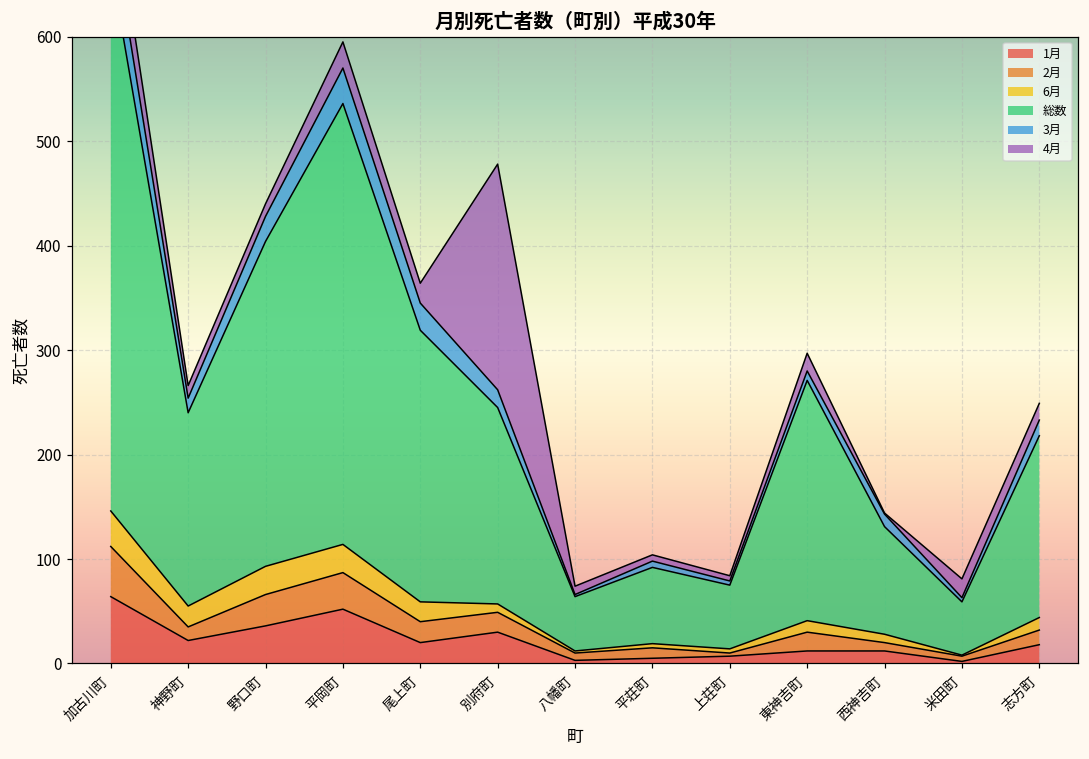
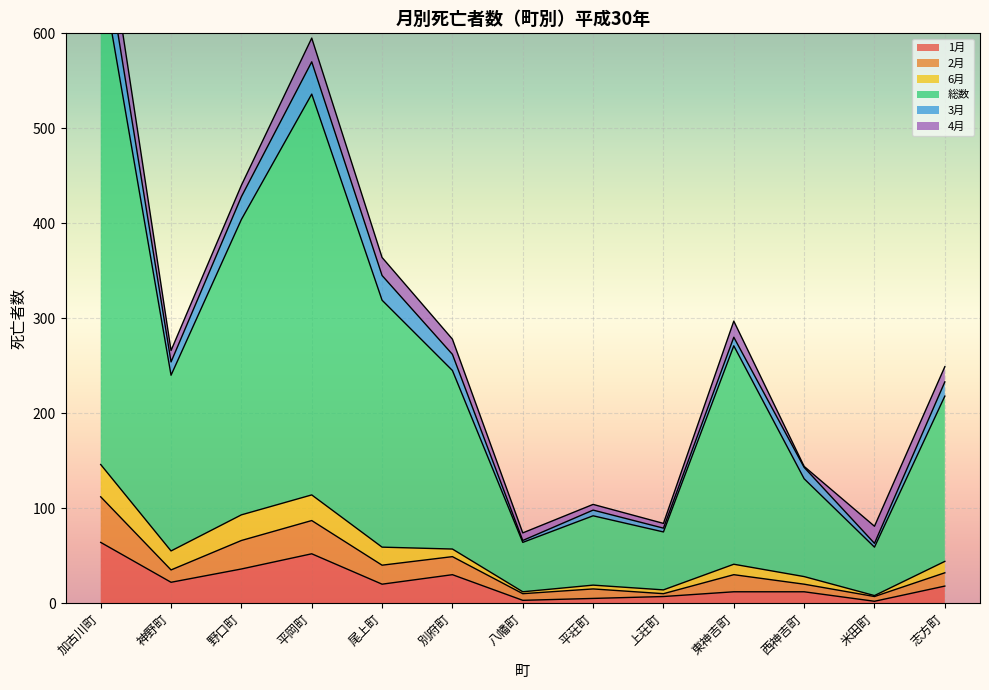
4月, 別府町: 220 -> 20
